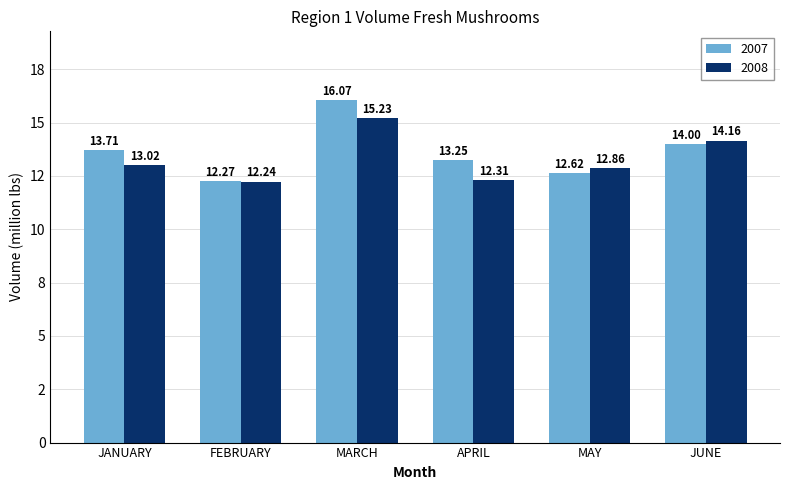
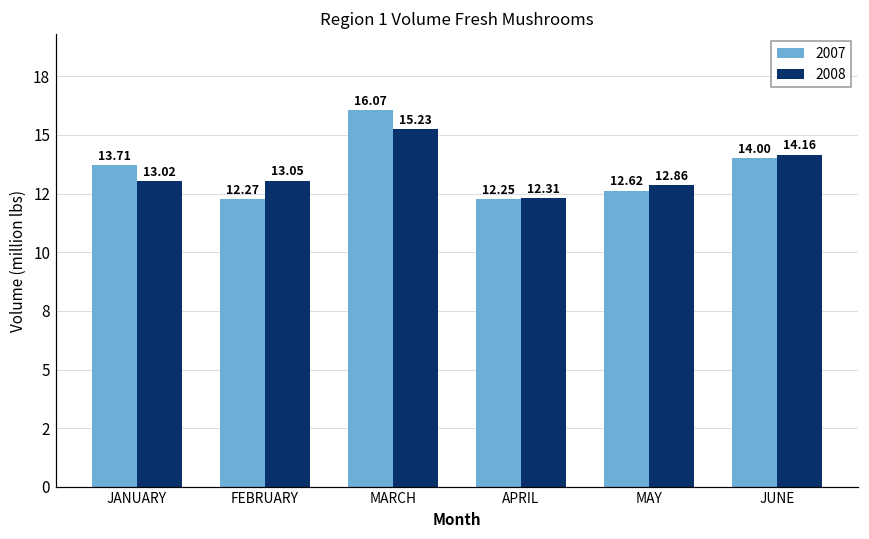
2008, FEBRUARY: 12.24 -> 13.05
2007, APRIL: 13.25 -> 12.25
